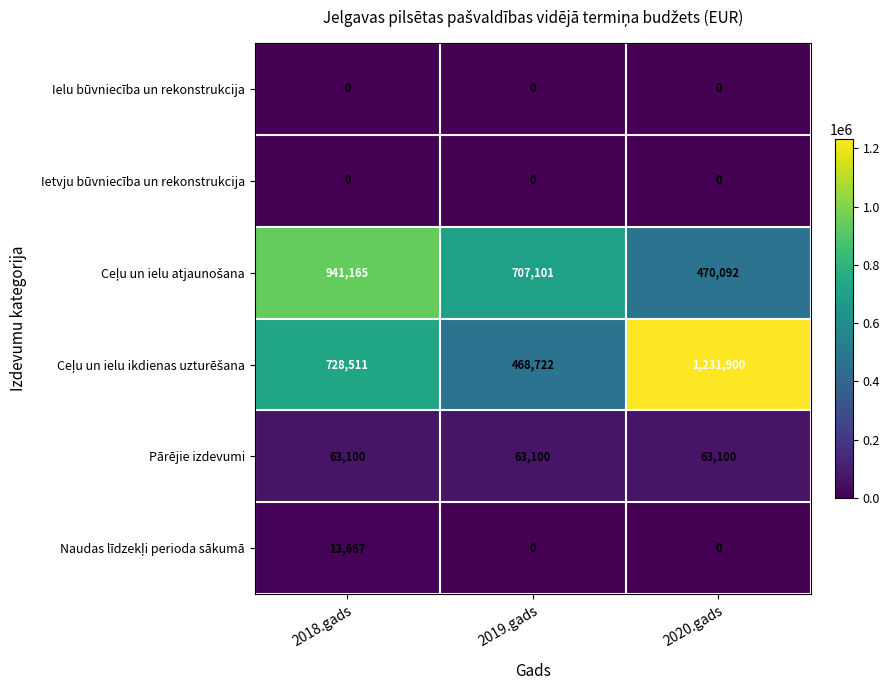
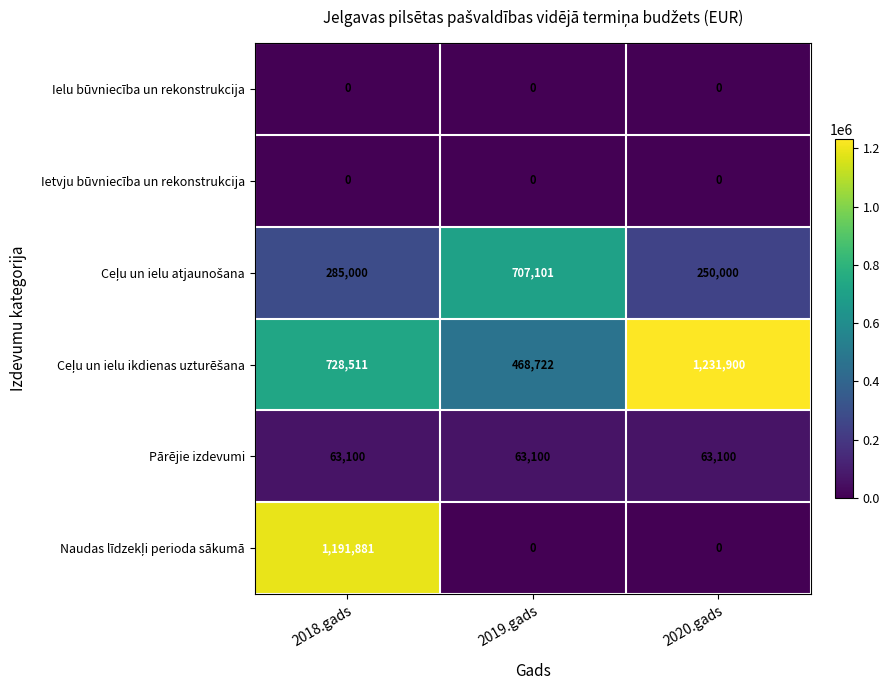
Ceļu un ielu atjaunošana, 2018.gads: 941,165 -> 285,000
Ceļu un ielu atjaunošana, 2020.gads: 470,092 -> 250,000
Naudas līdzekļi perioda sākumā, 2018.gads: 13,667 -> 1,191,881
